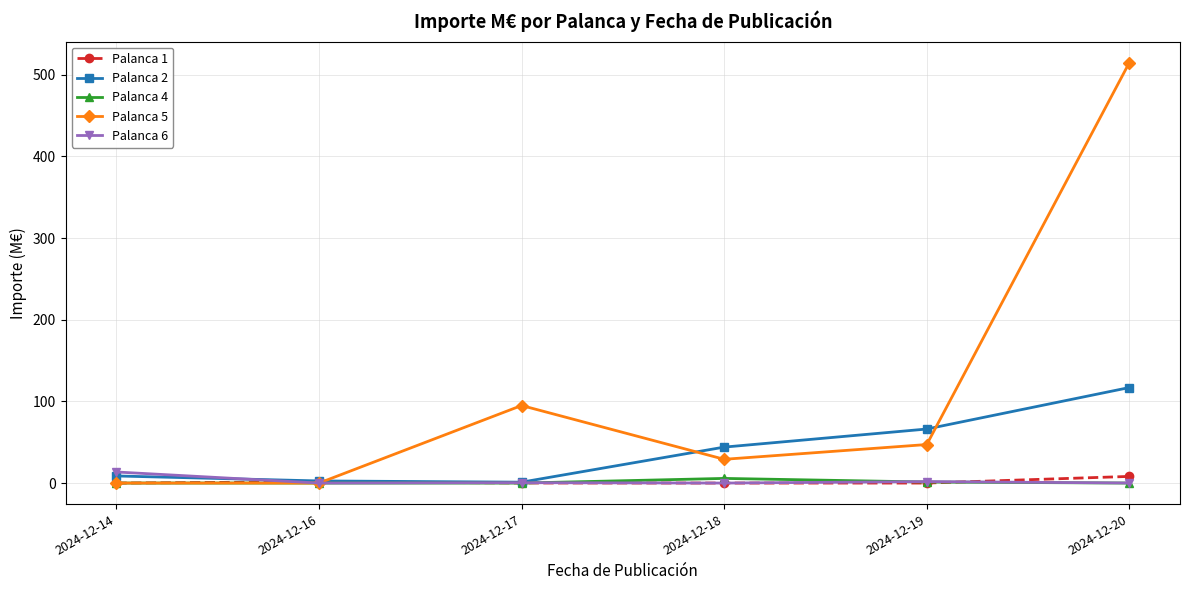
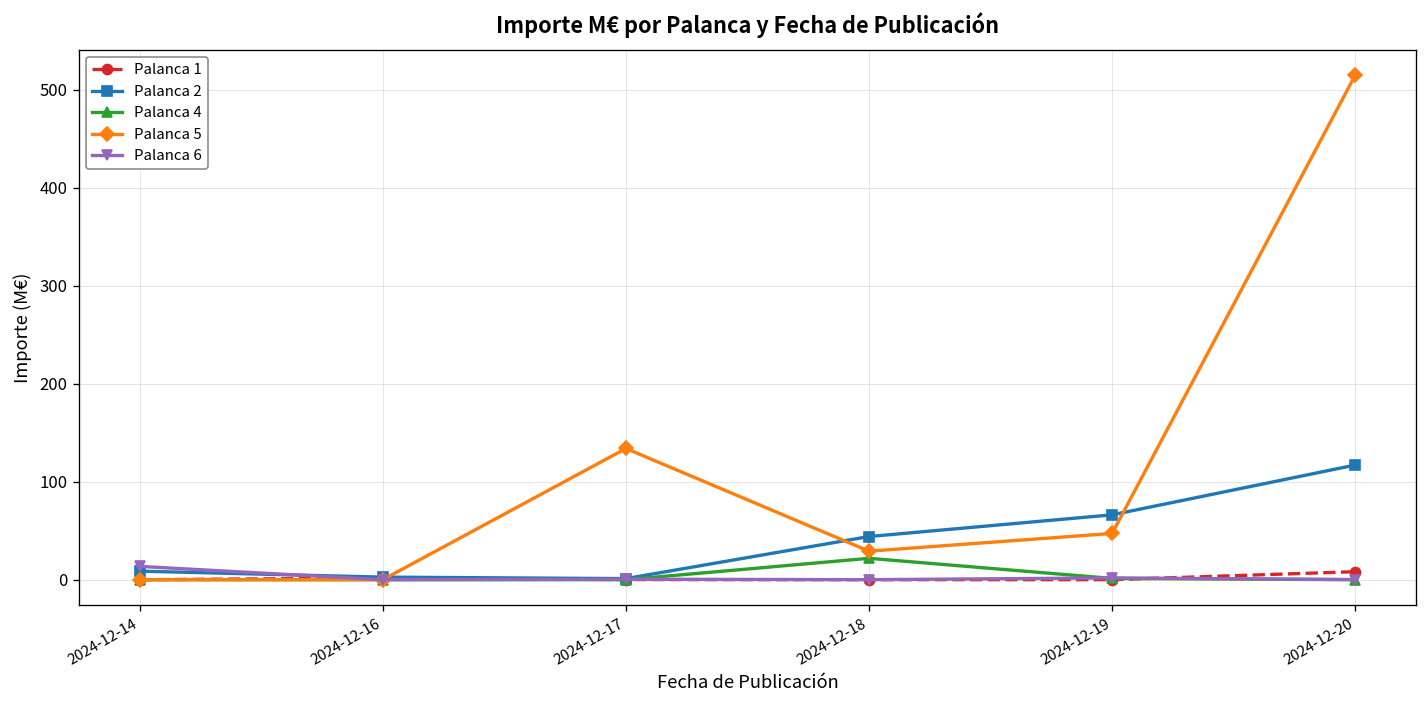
Palanca 5, 2024-12-17: 100 -> 130
Palanca 4, 2024-12-18: 10 -> 20
